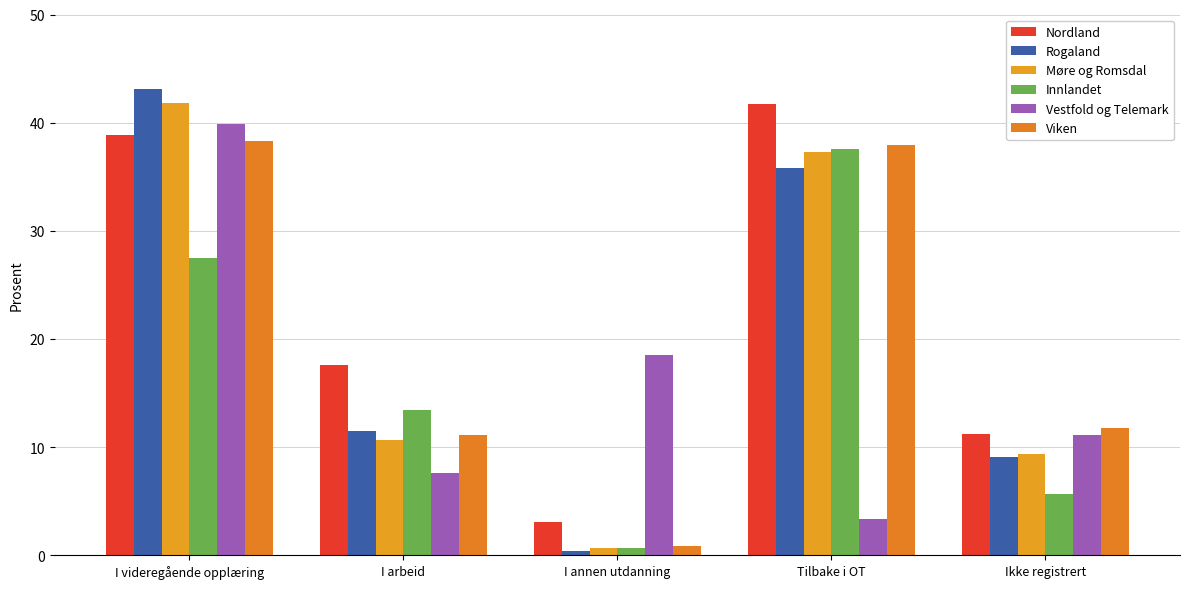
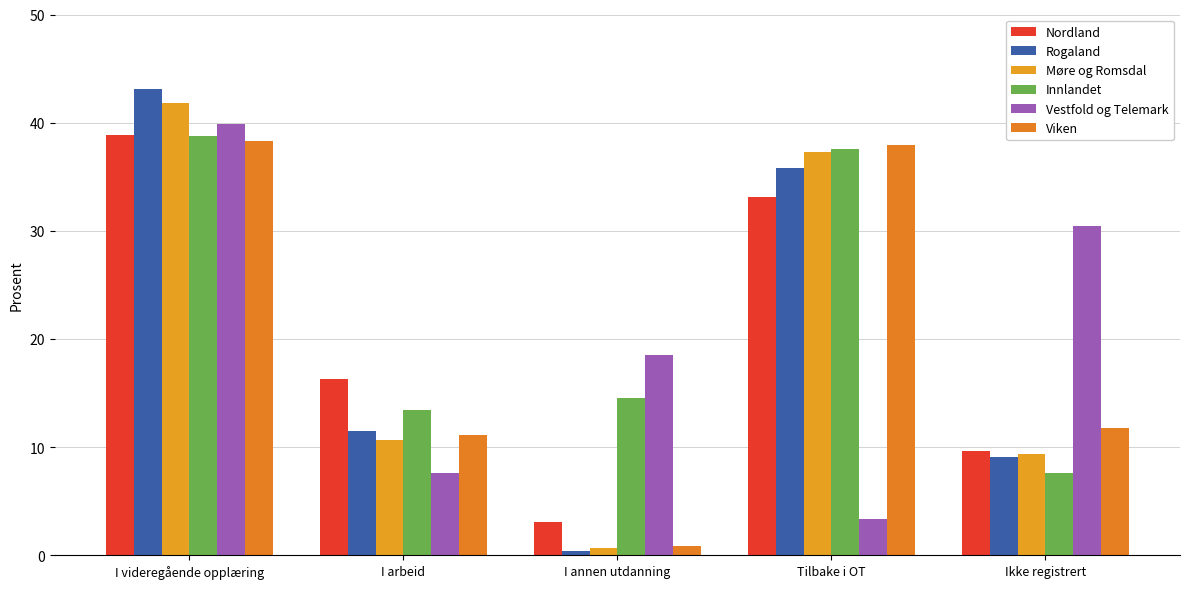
Innlandet, I videregående opplæring: 27.5 -> 38.8
Nordland, I arbeid: 17.6 -> 16.3
Innlandet, I annen utdanning: 0.7 -> 14.5
Nordland, Tilbake i OT: 41.7 -> 33.1
Nordland, Ikke registrert: 11.2 -> 9.6
Innlandet, Ikke registrert: 5.7 -> 7.6
Vestfold og Telemark, Ikke registrert: 11.1 -> 30.4
